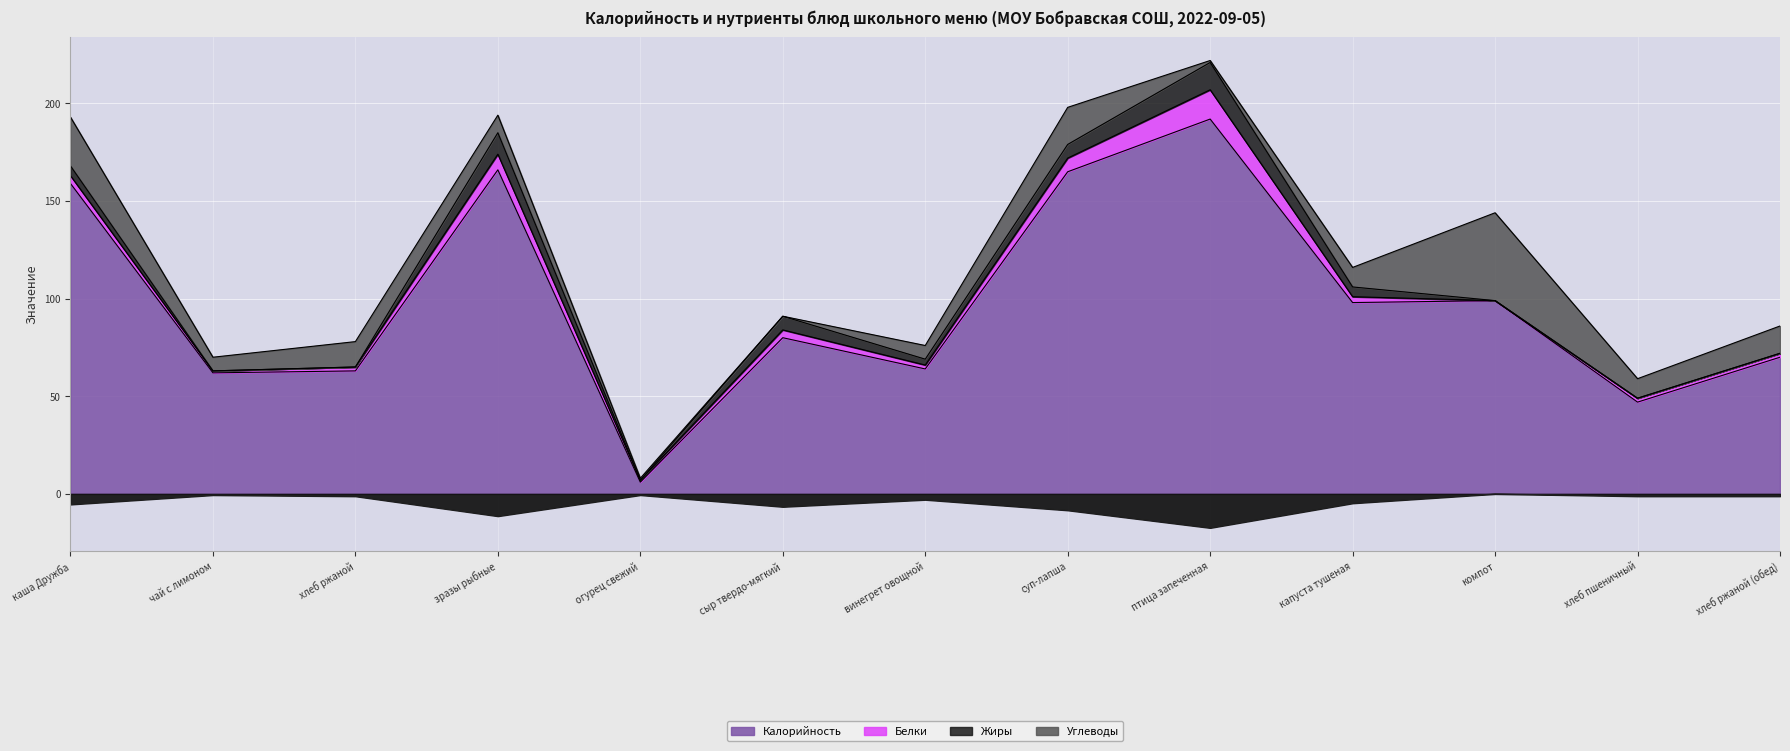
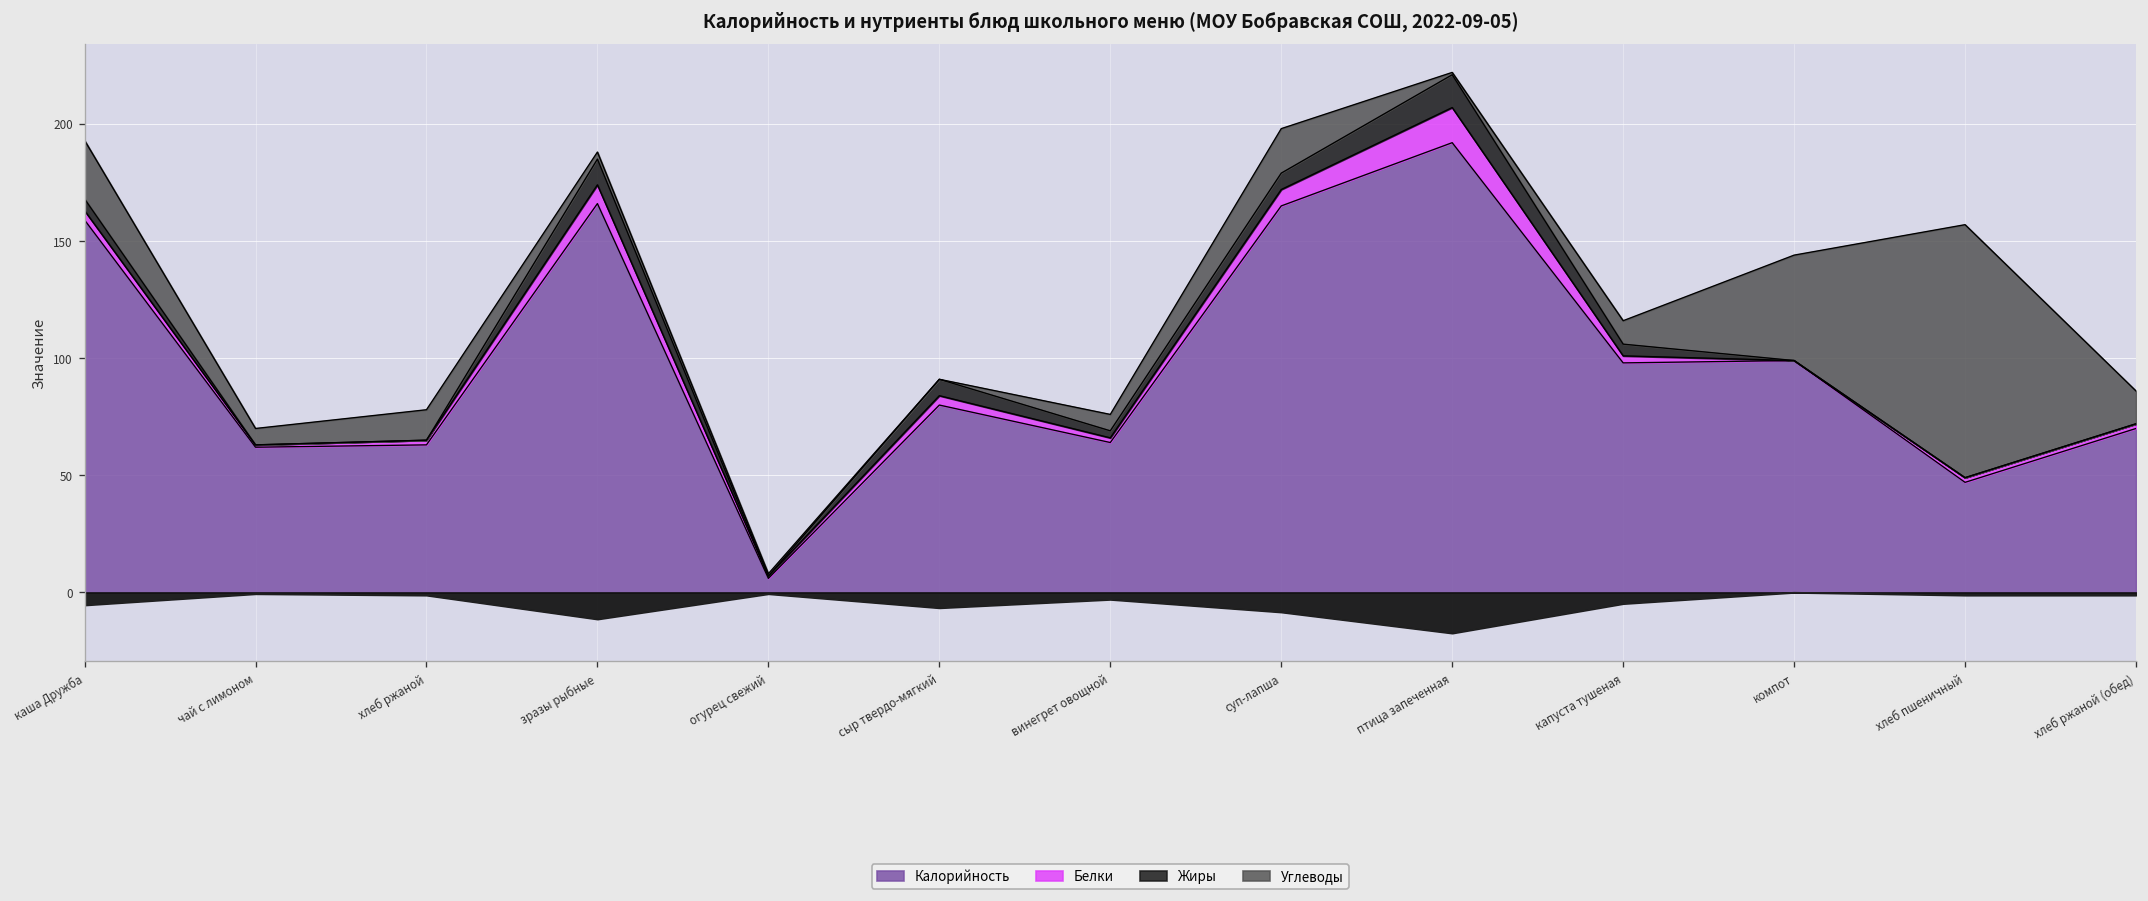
Углеводы, зразы рыбные: 9 -> 3
Углеводы, хлеб пшеничный: 10 -> 108
